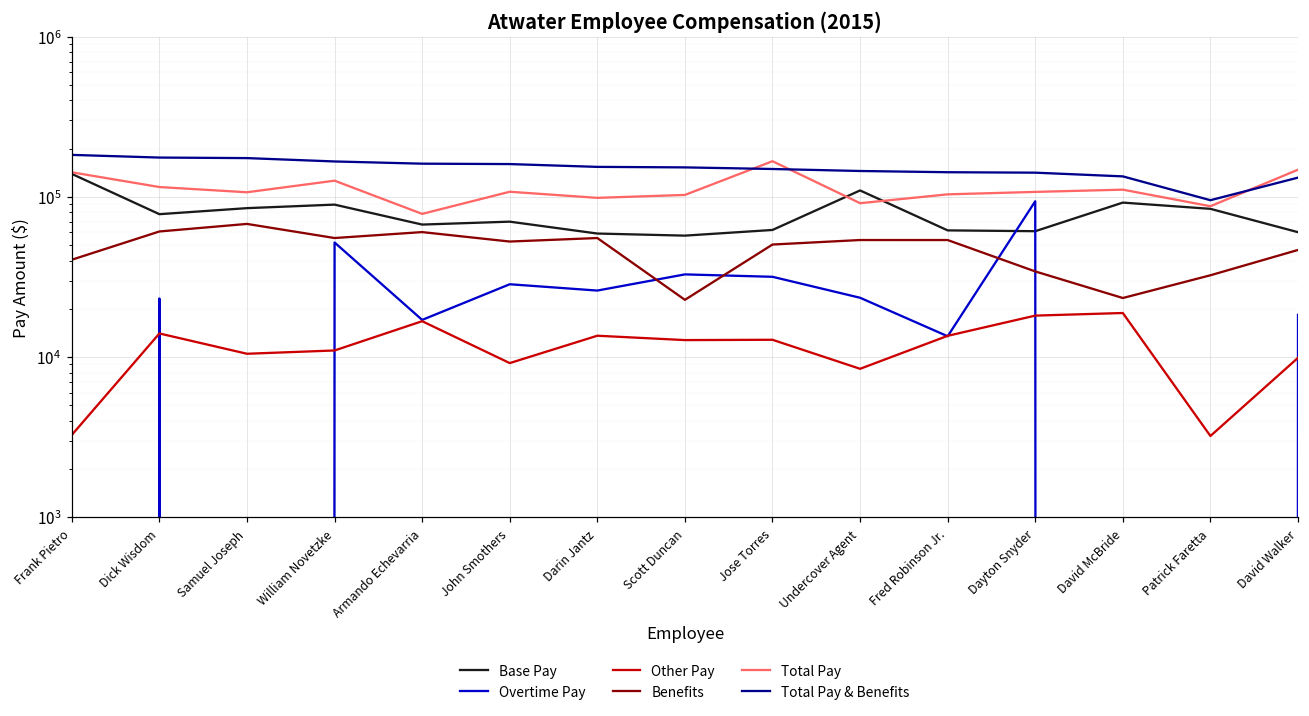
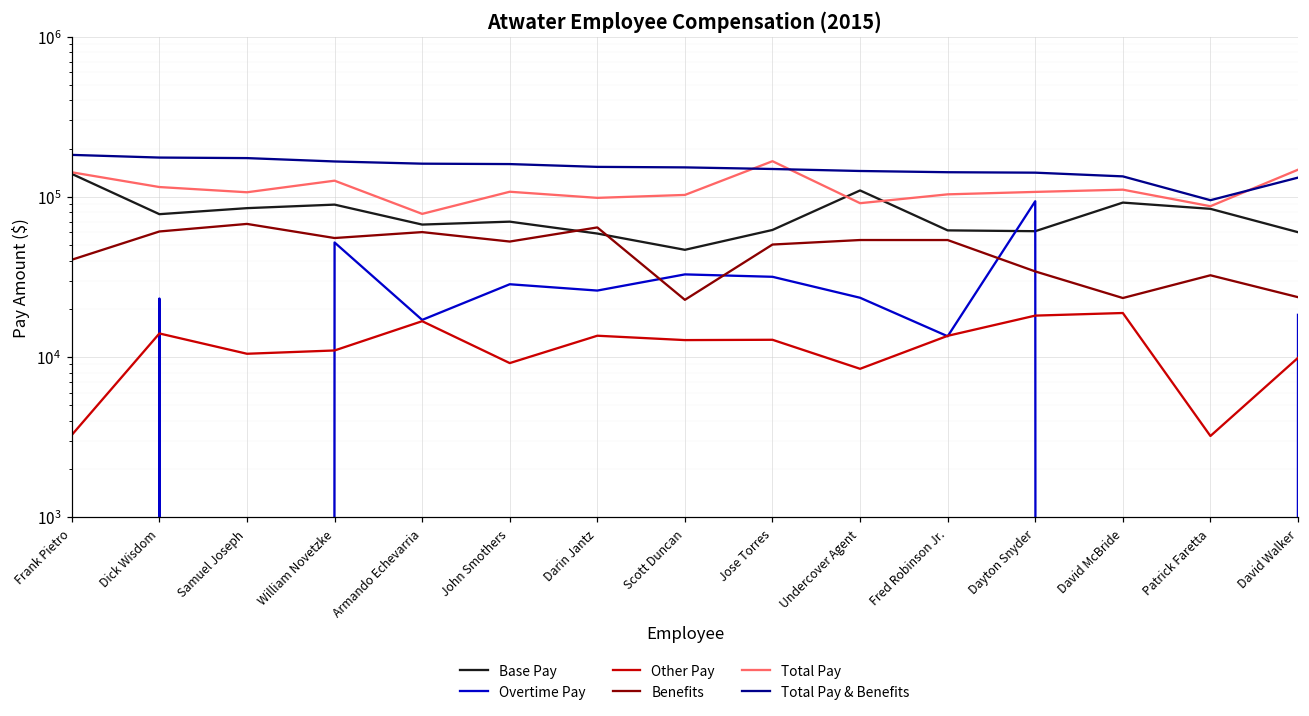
Benefits, Darin Jantz: 55000 -> 60000
Base Pay, Scott Duncan: 57000 -> 47000
Benefits, David Walker: 47000 -> 24000
